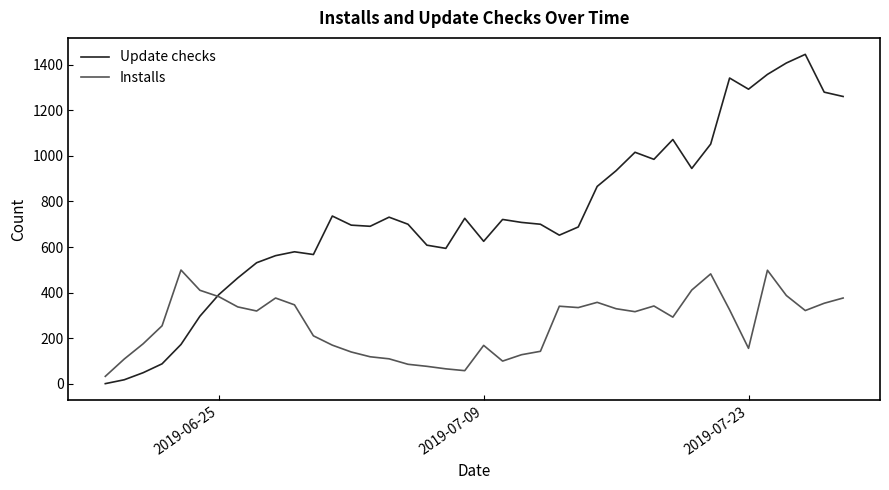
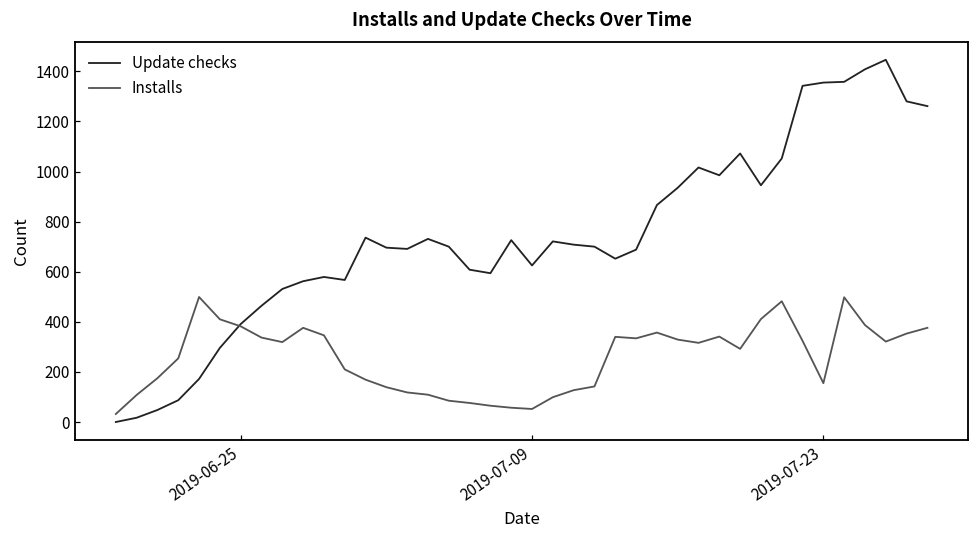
Installs, 2019-07-09: 170 -> 50
Update checks, 2019-07-23: 1290 -> 1360
